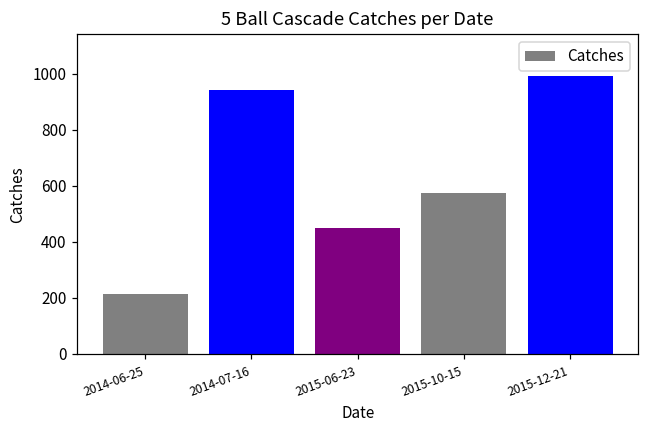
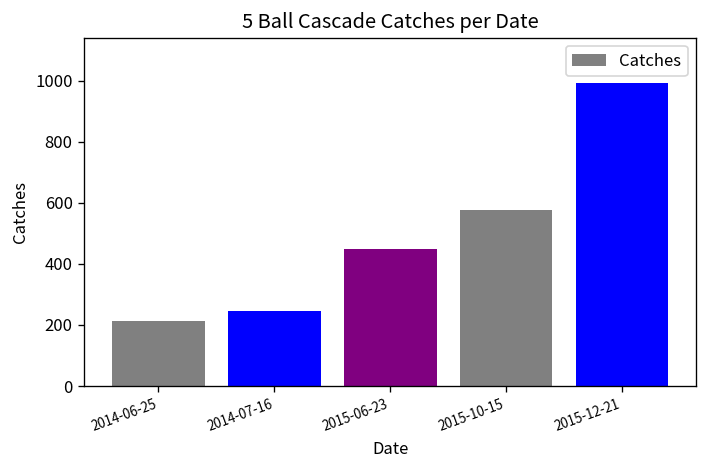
2014-07-16: 940 -> 250
